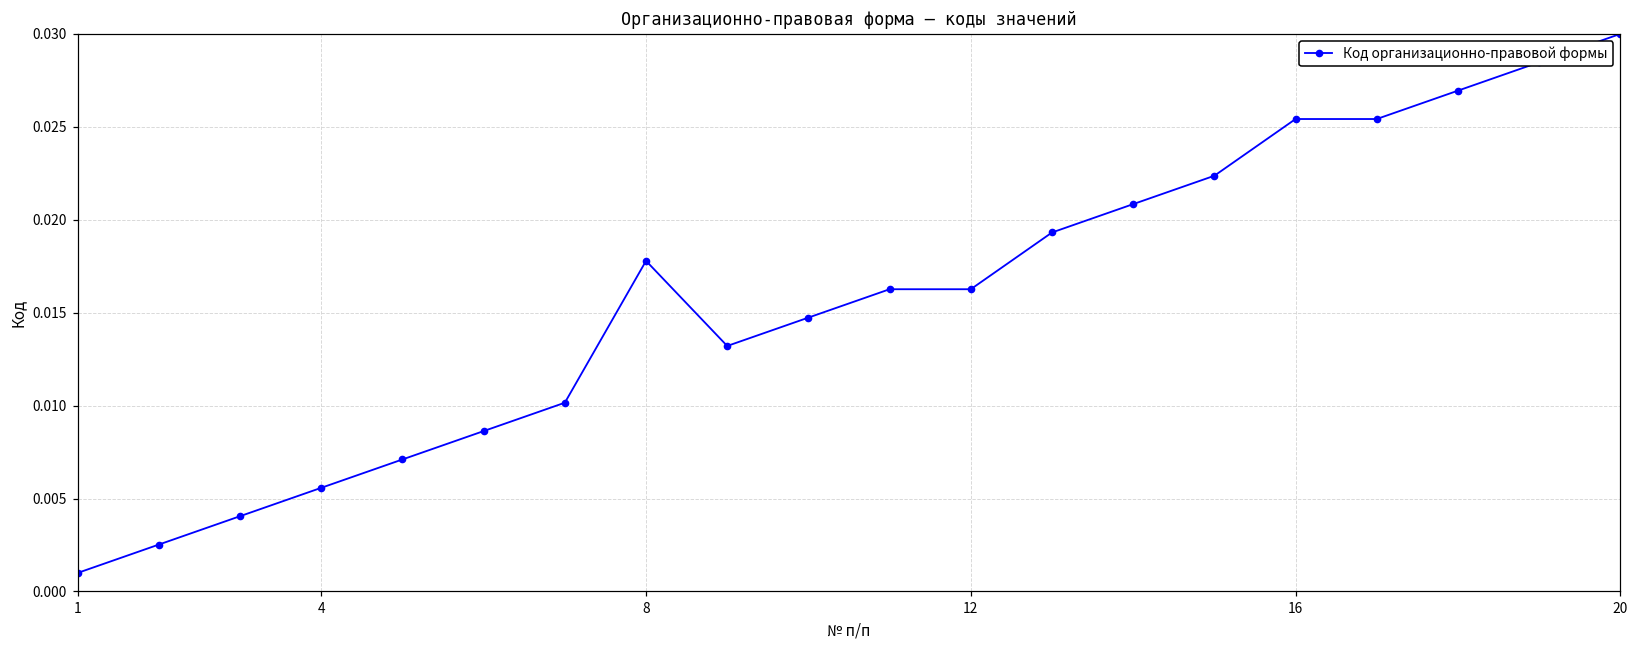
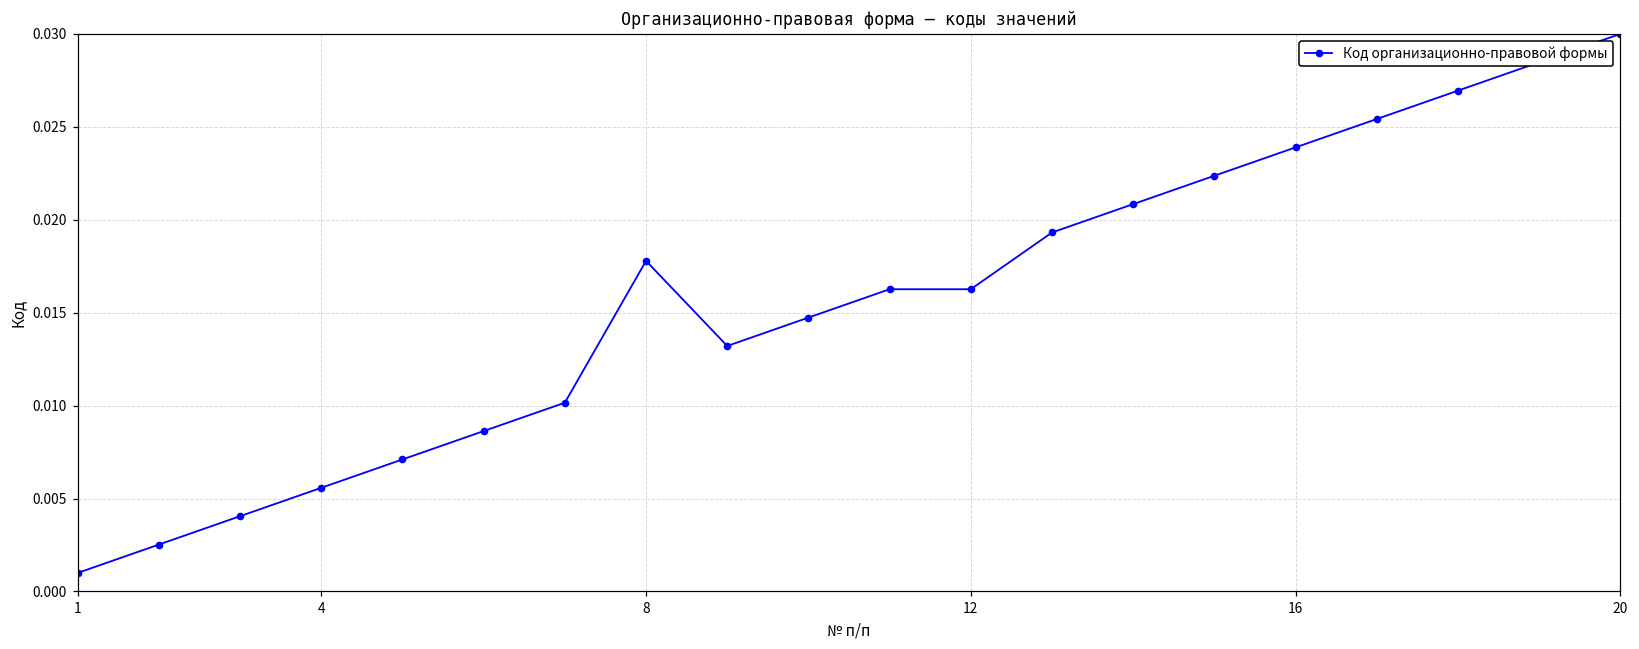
16: 0.0254 -> 0.0239
